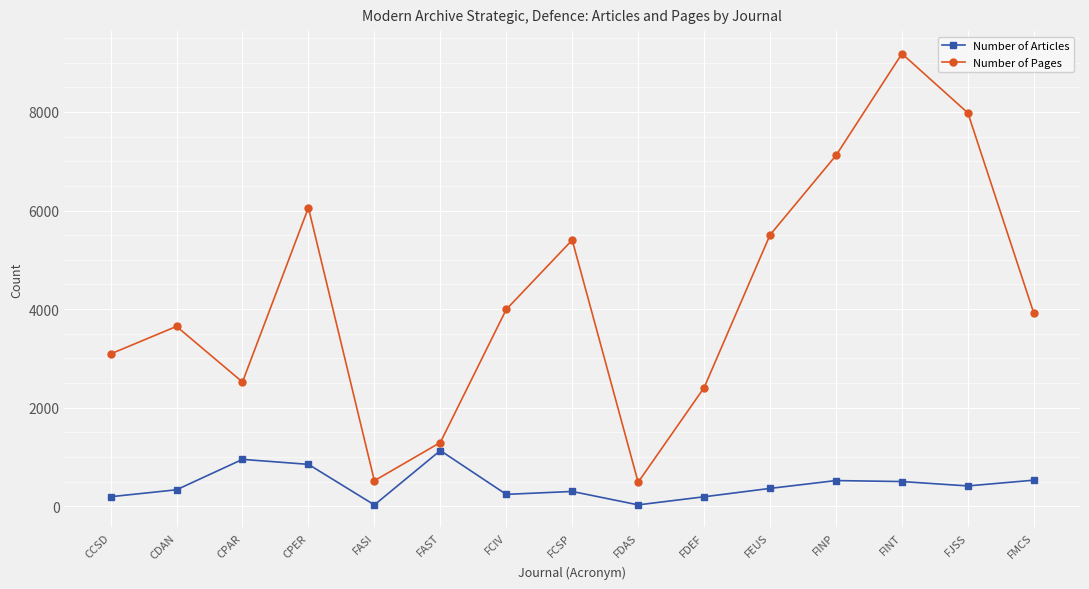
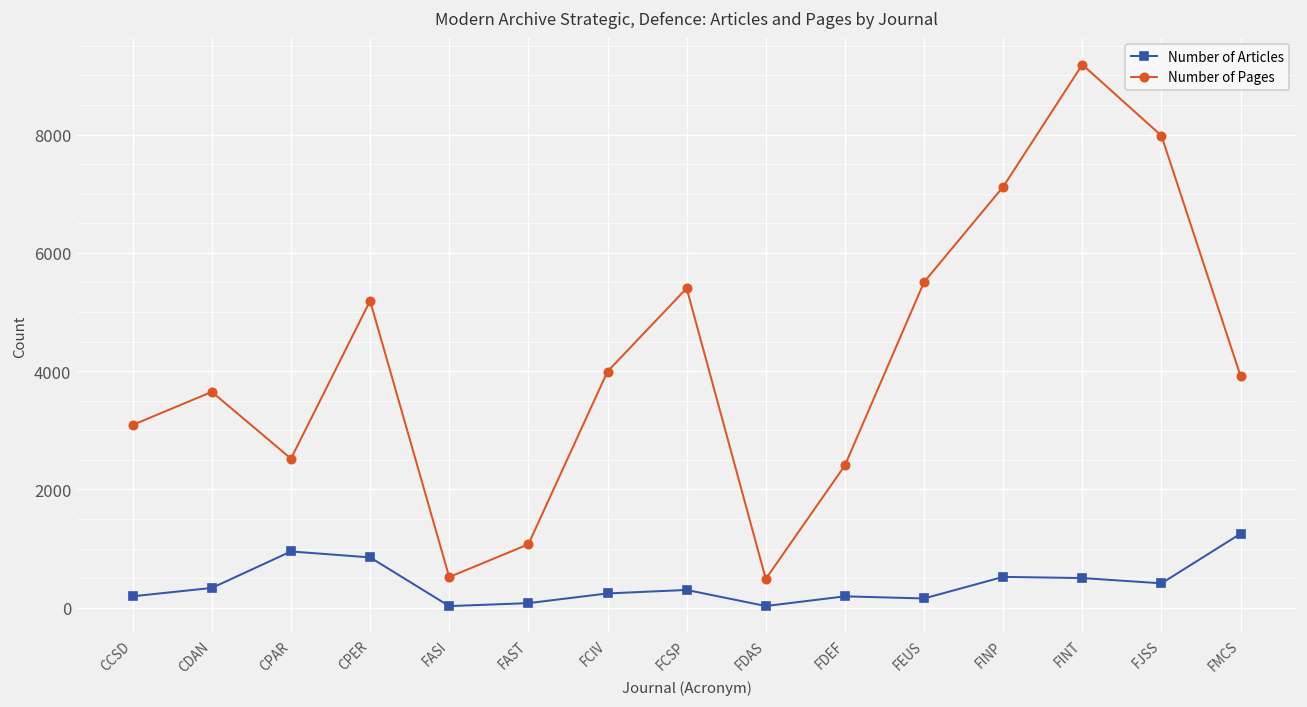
Number of Pages, CPER: 6100 -> 5200
Number of Articles, FAST: 1100 -> 100
Number of Pages, FAST: 1300 -> 1100
Number of Articles, FEUS: 400 -> 200
Number of Articles, FMCS: 500 -> 1300
